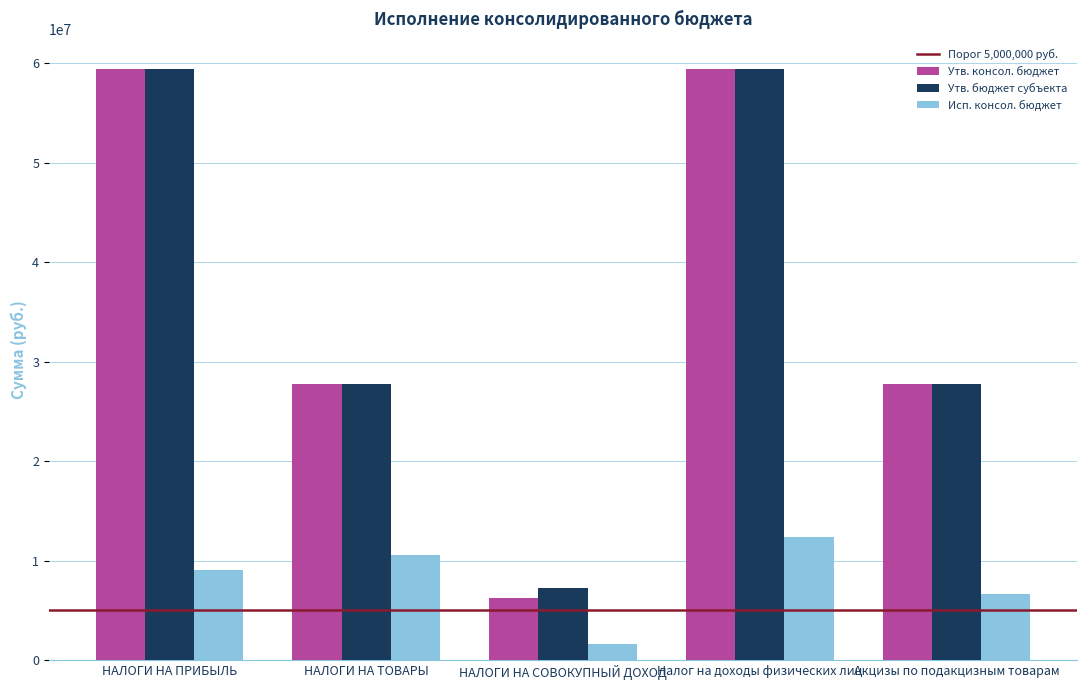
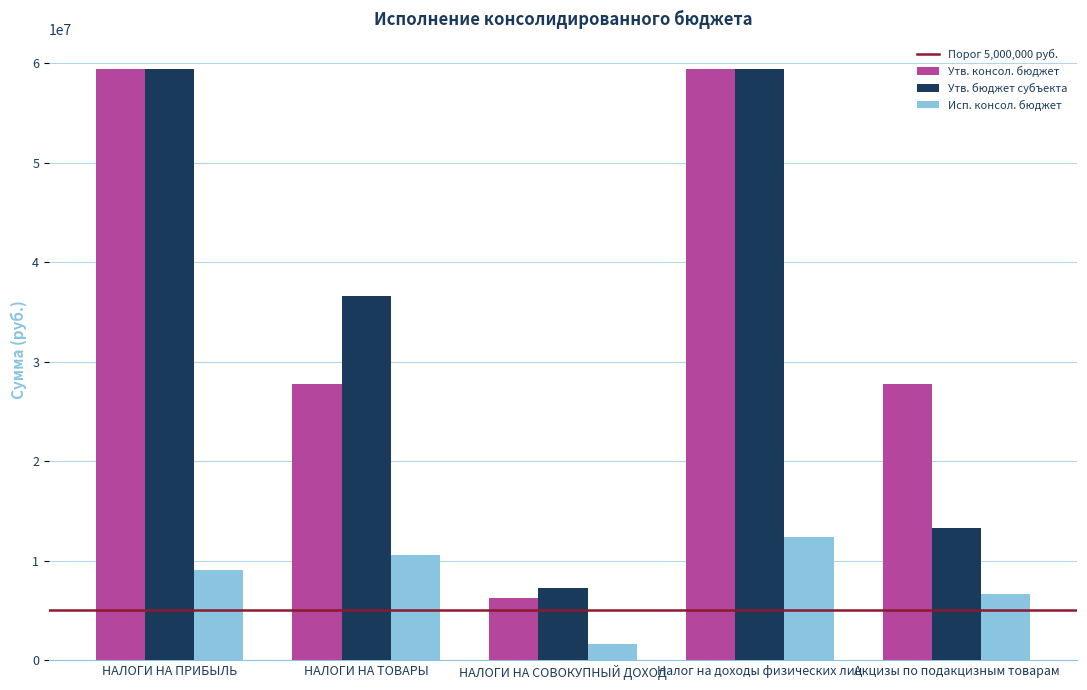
Утв. бюджет субъекта, НАЛОГИ НА ТОВАРЫ: 28000000 -> 37000000
Утв. бюджет субъекта, Акцизы по подакцизным товарам: 28000000 -> 13000000
